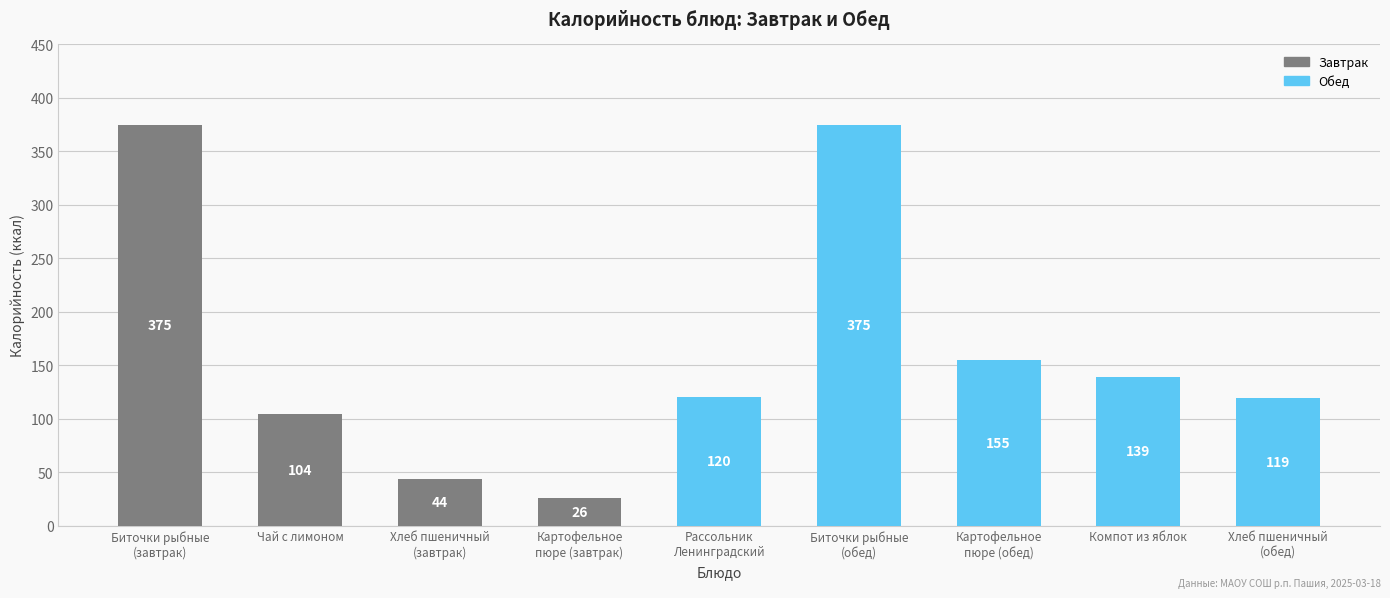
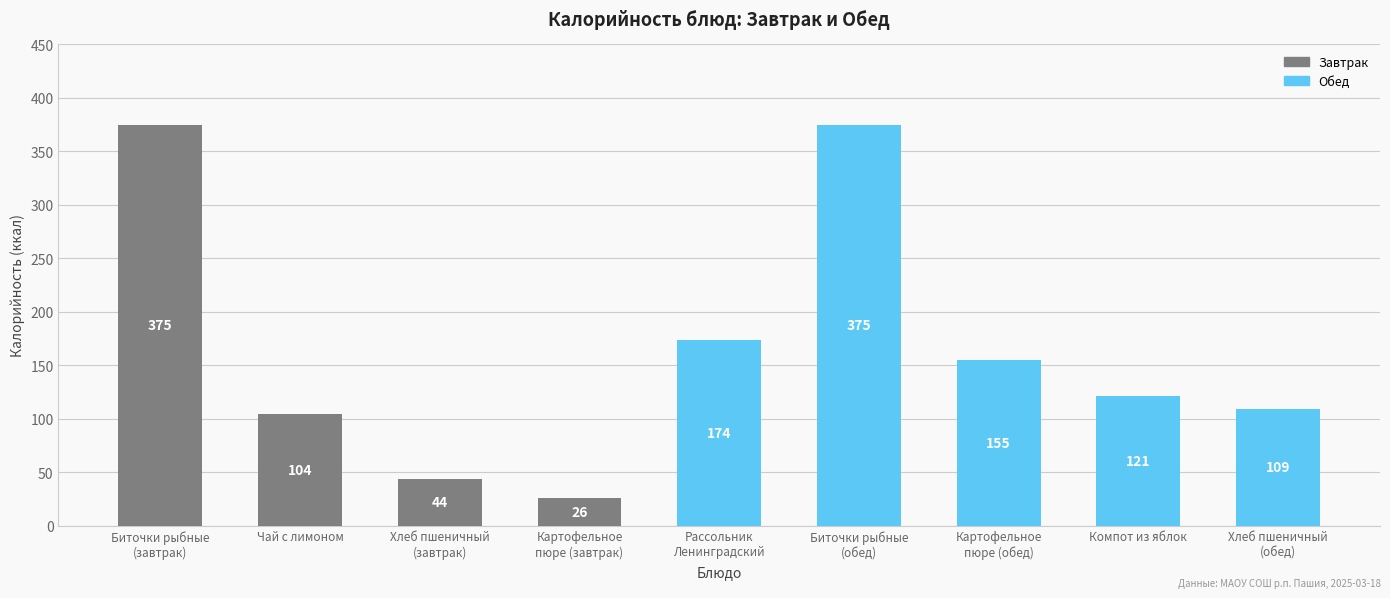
Обед, Рассольник Ленинградский: 120 -> 174
Обед, Компот из яблок: 139 -> 121
Обед, Хлеб пшеничный (обед): 119 -> 109
